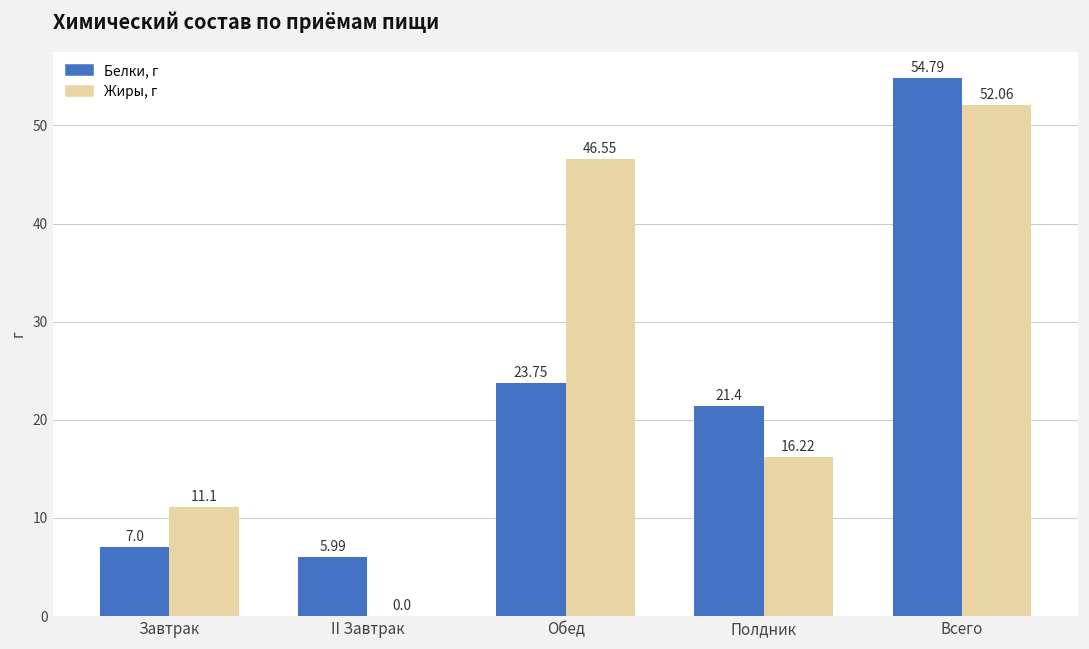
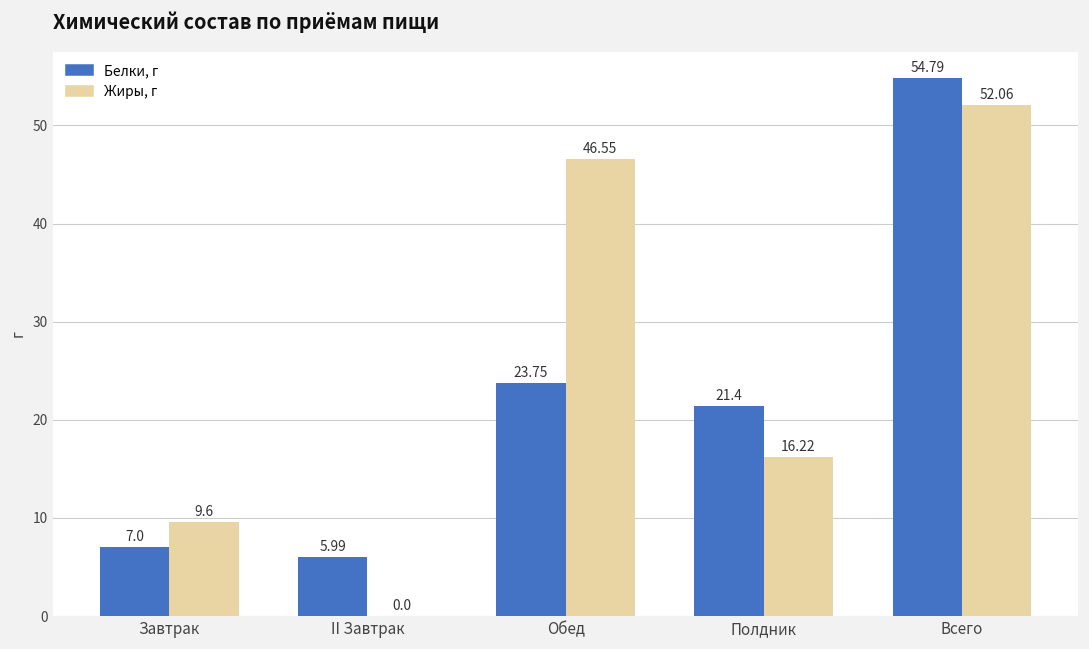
Жиры, г, Завтрак: 11.1 -> 9.6
